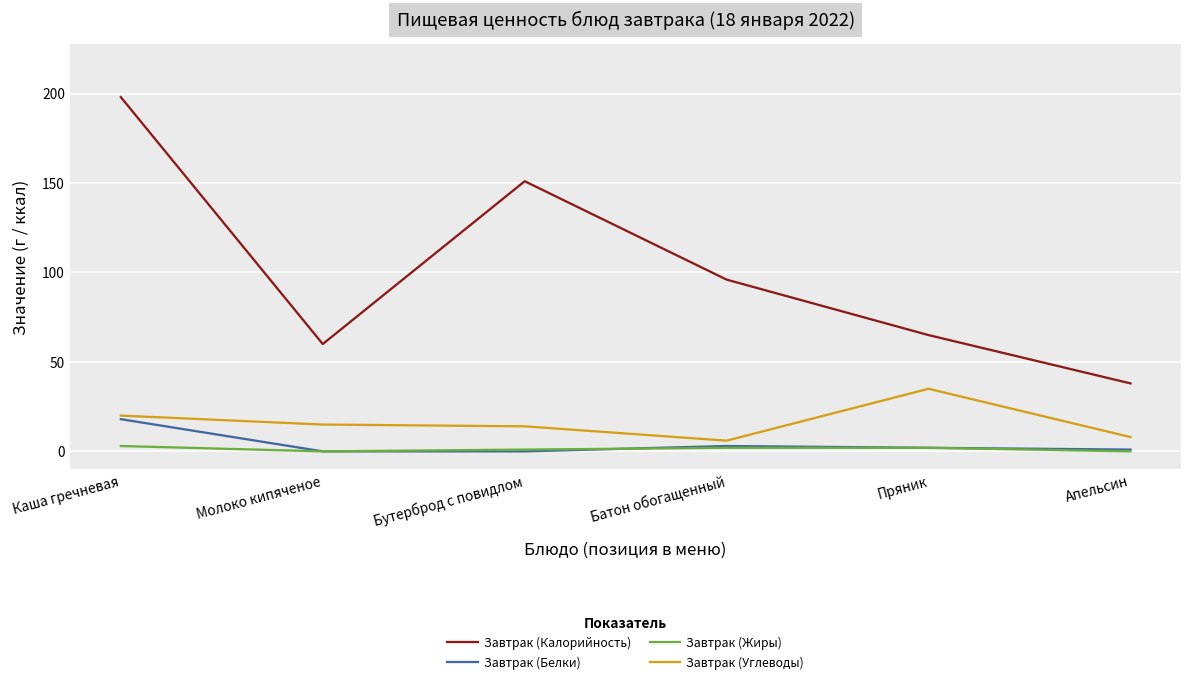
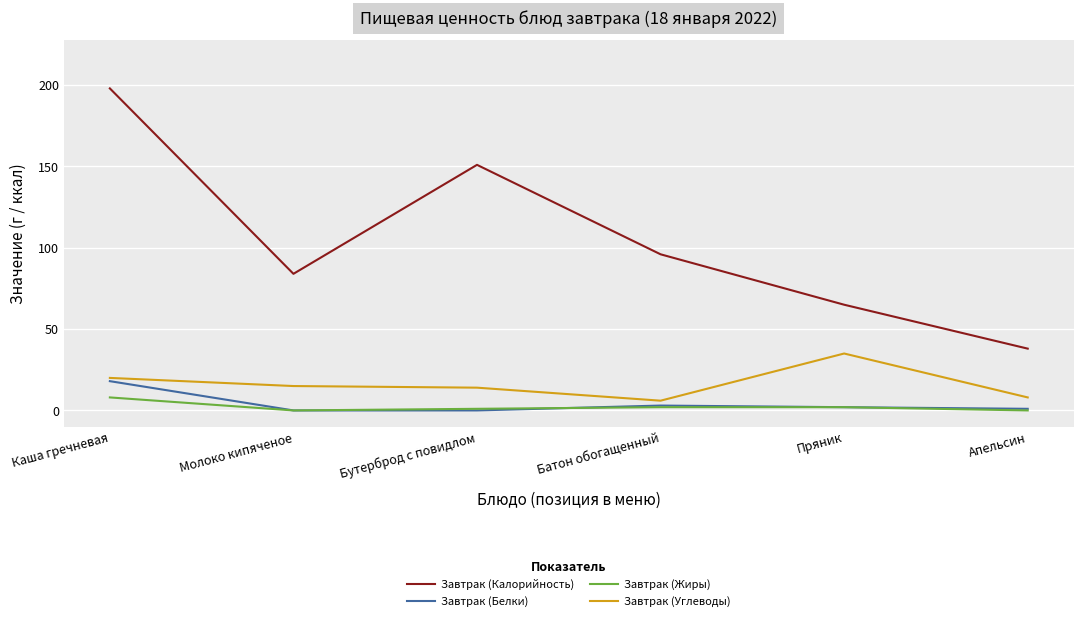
Завтрак (Жиры), Каша гречневая: 3 -> 8
Завтрак (Калорийность), Молоко кипяченое: 60 -> 84
